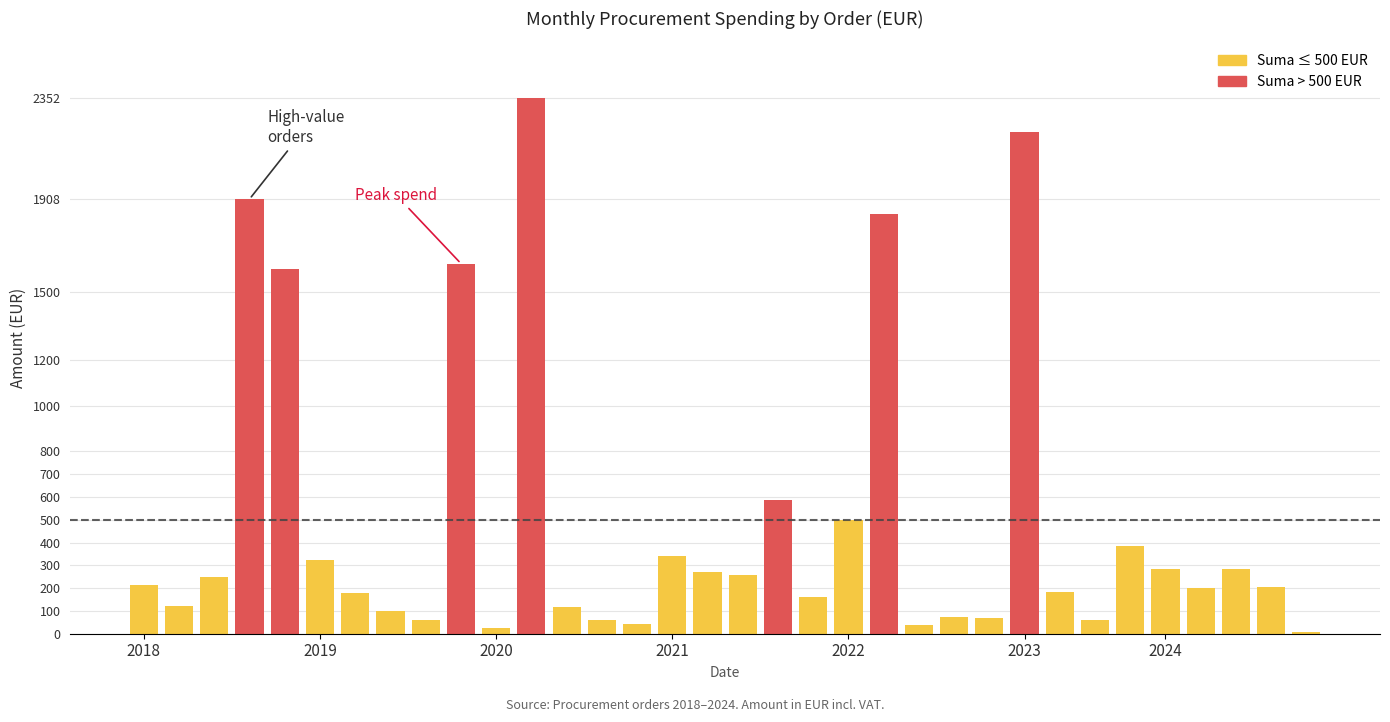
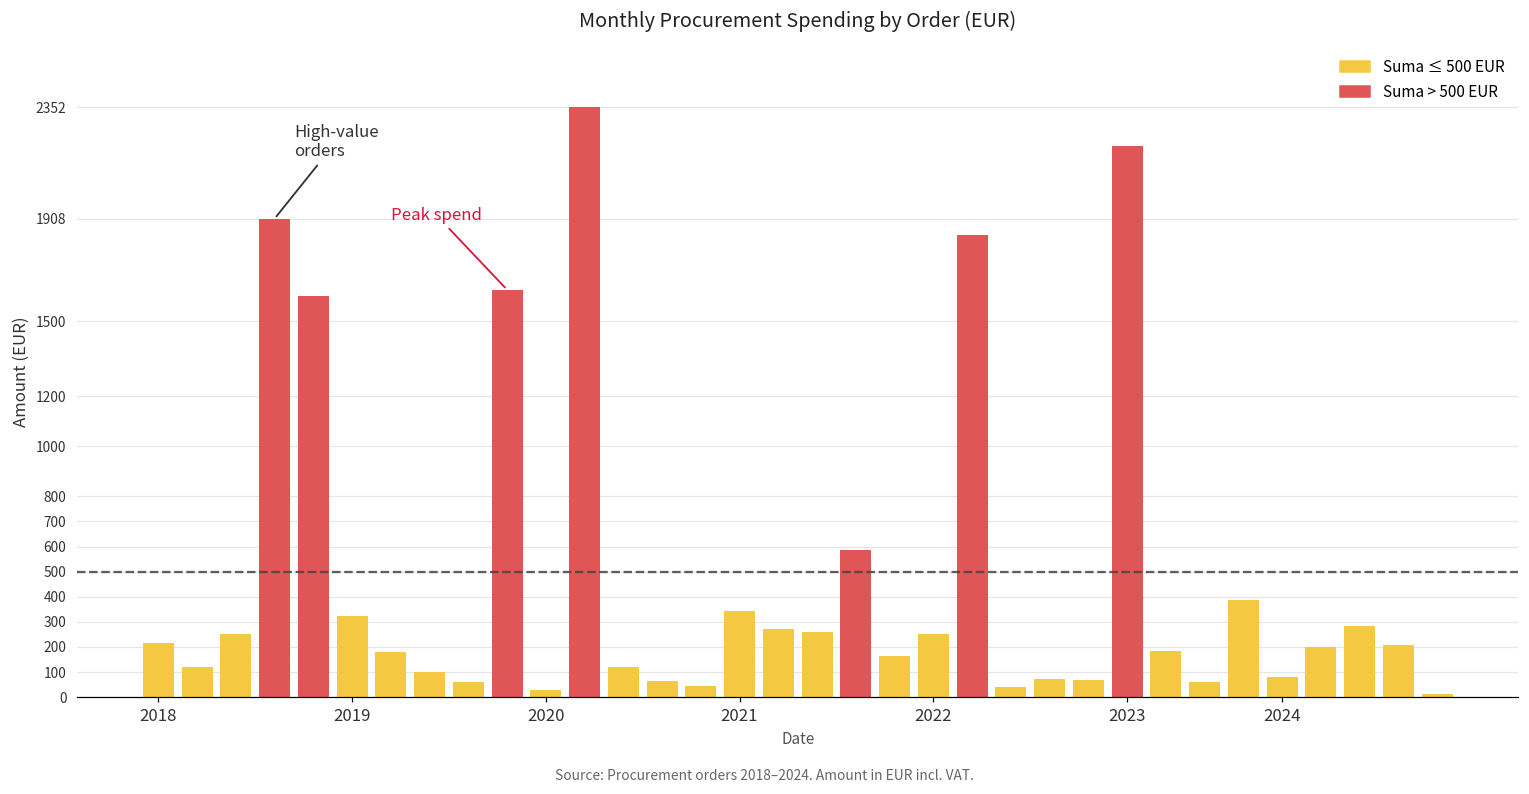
2022: 500 -> 250
2024: 280 -> 80
